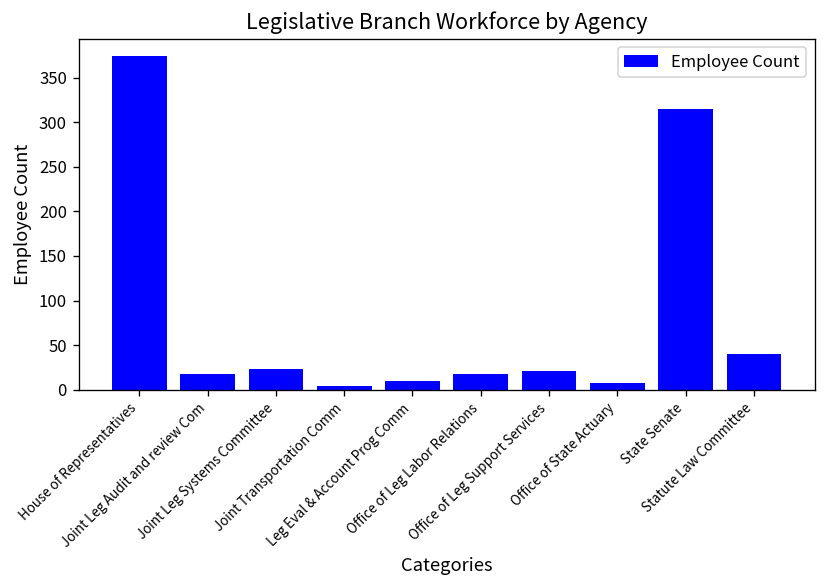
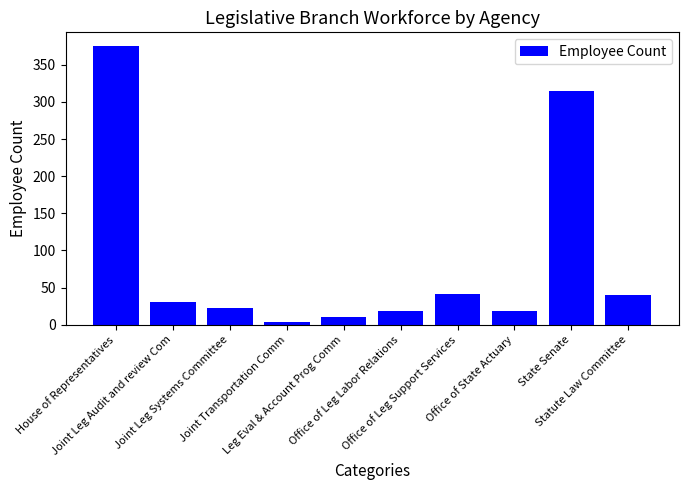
Joint Leg Audit and review Com: 20 -> 30
Office of Leg Support Services: 20 -> 40
Office of State Actuary: 10 -> 20
